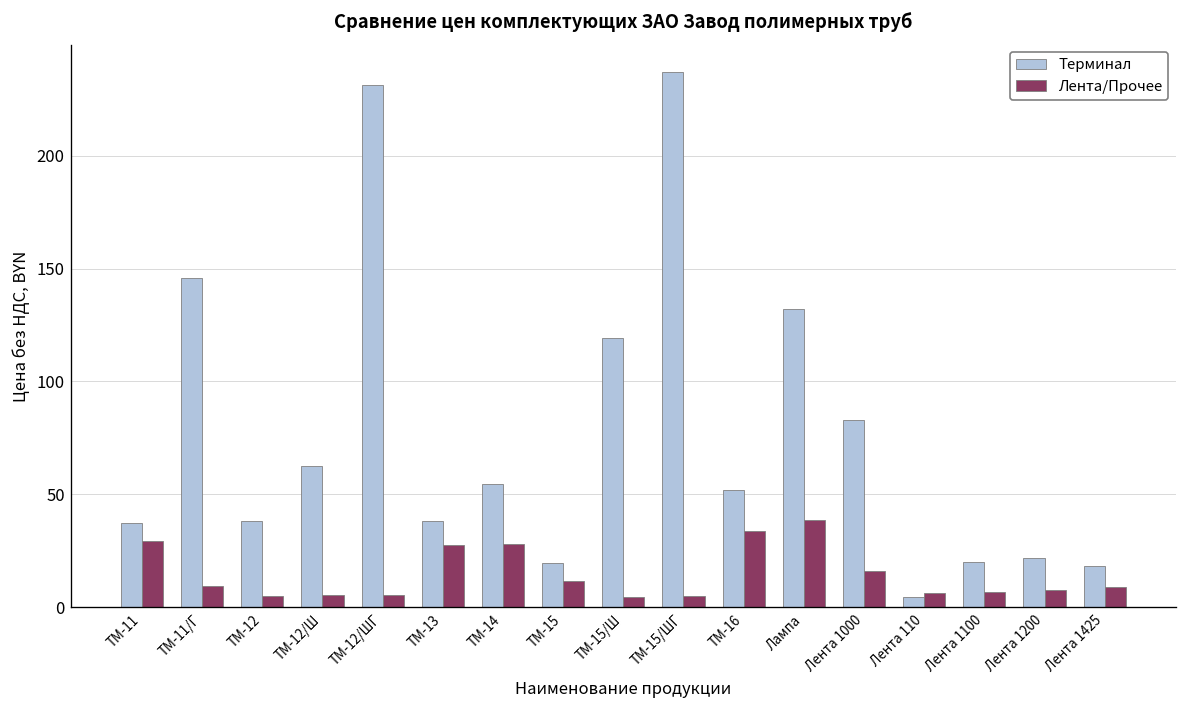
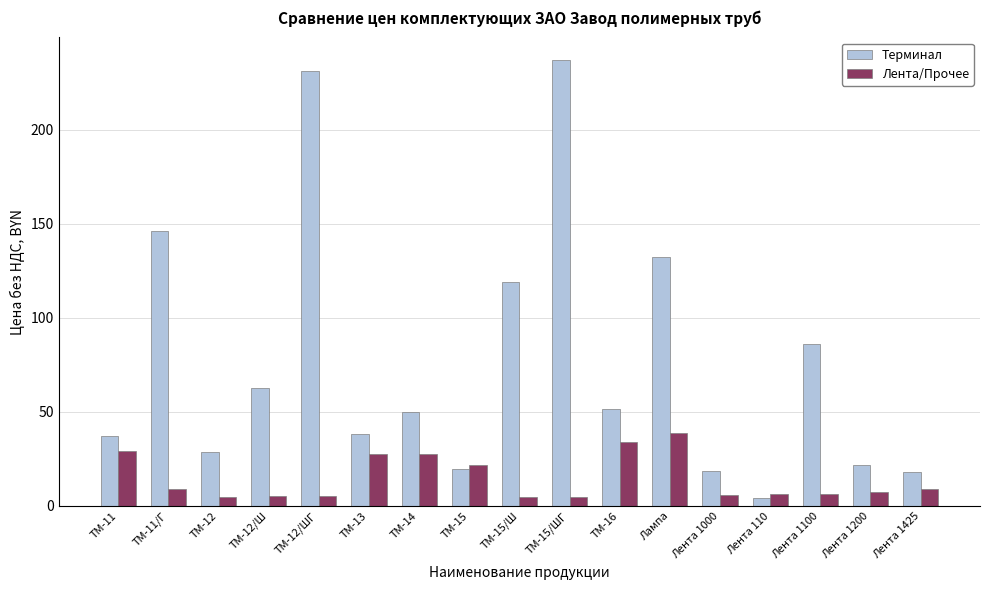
Терминал, ТМ-12: 38 -> 29
Терминал, ТМ-14: 55 -> 50
Лента/Прочее, ТМ-15: 12 -> 22
Терминал, Лента 1000: 83 -> 19
Лента/Прочее, Лента 1000: 16 -> 6
Терминал, Лента 1100: 20 -> 86
